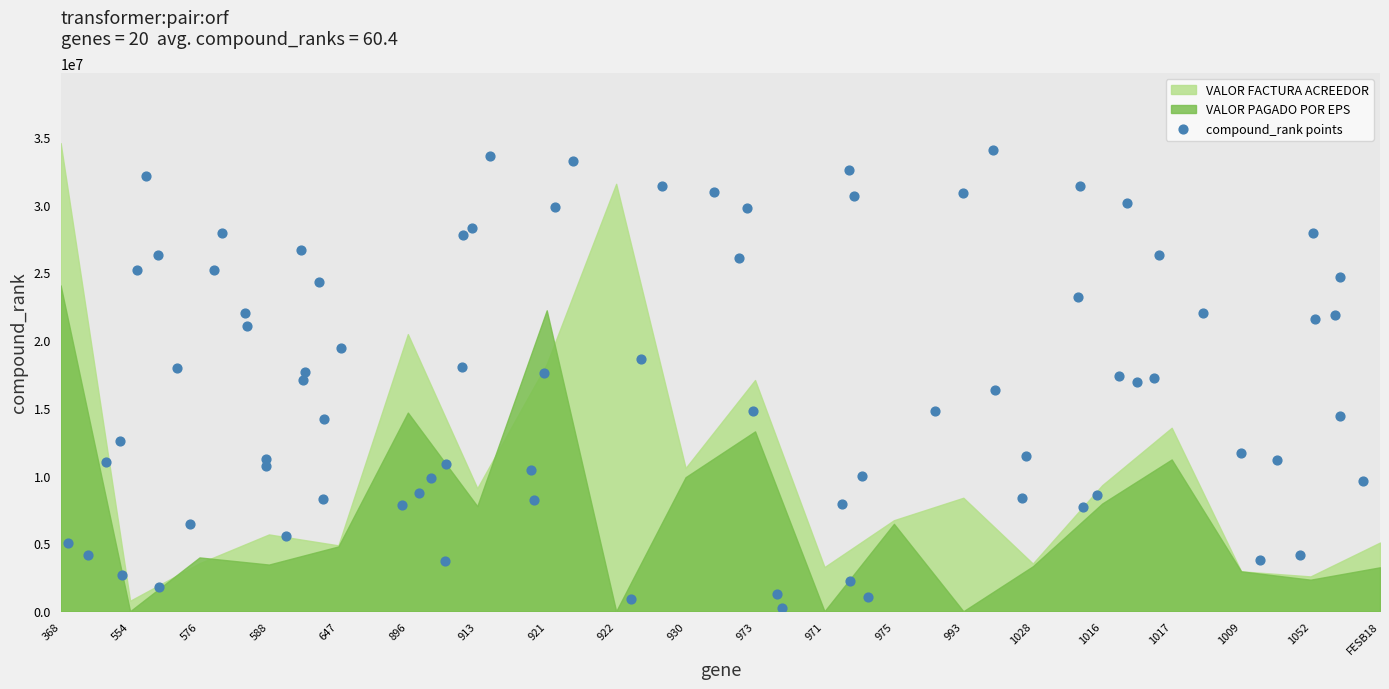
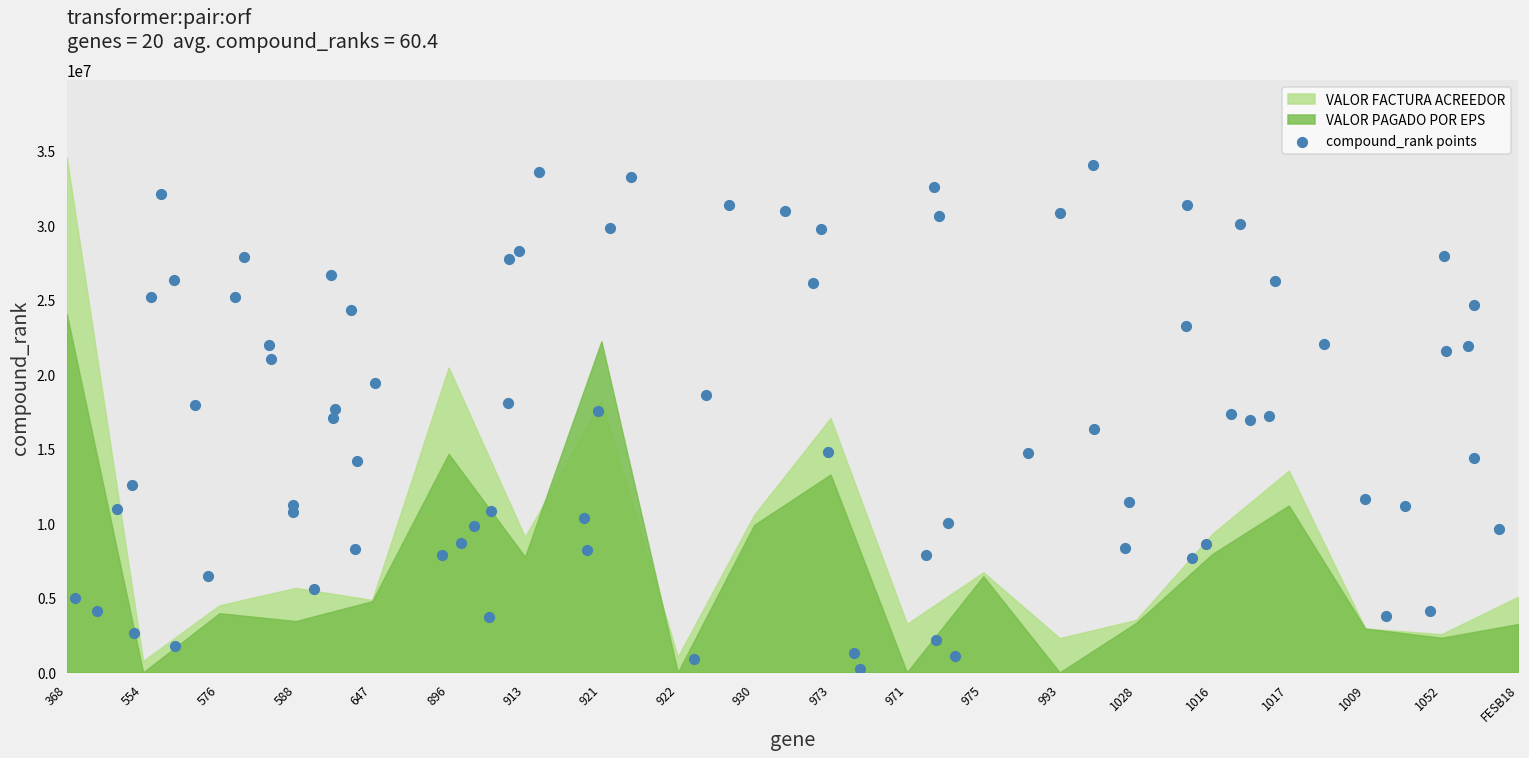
VALOR FACTURA ACREEDOR, 576: 3500000 -> 4500000
VALOR FACTURA ACREEDOR, 922: 31500000 -> 1000000
VALOR FACTURA ACREEDOR, 993: 8400000 -> 2300000
